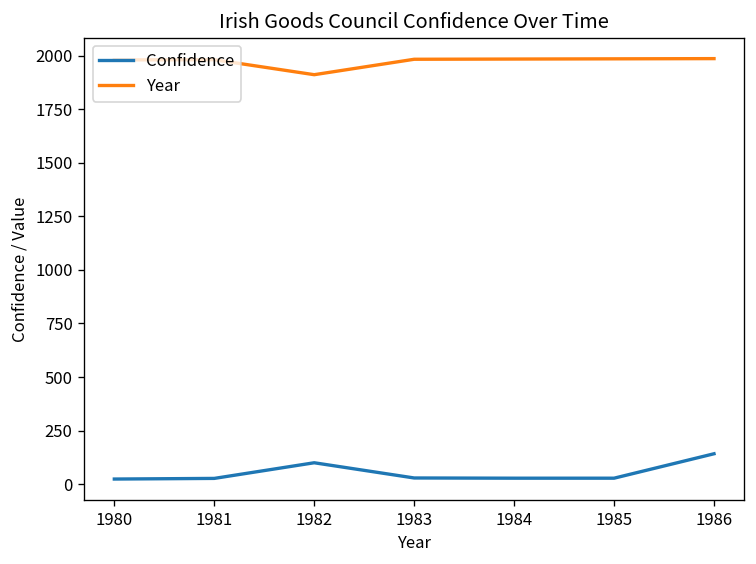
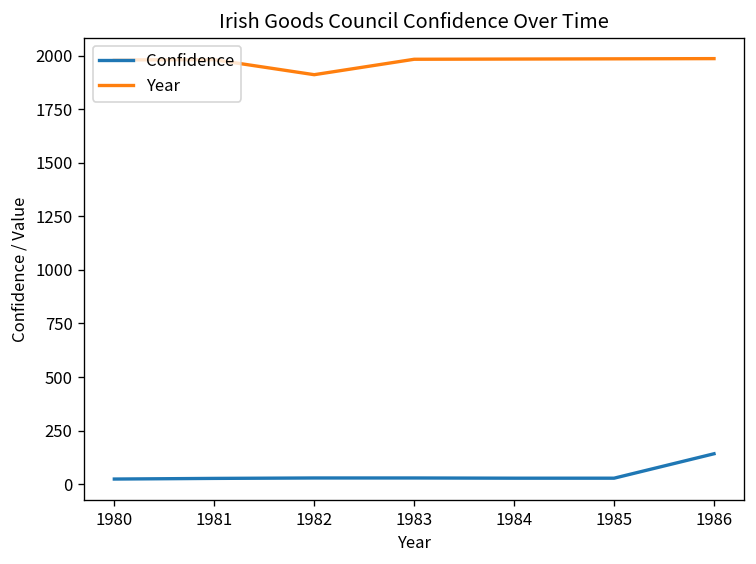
Confidence, 1982: 100 -> 30
